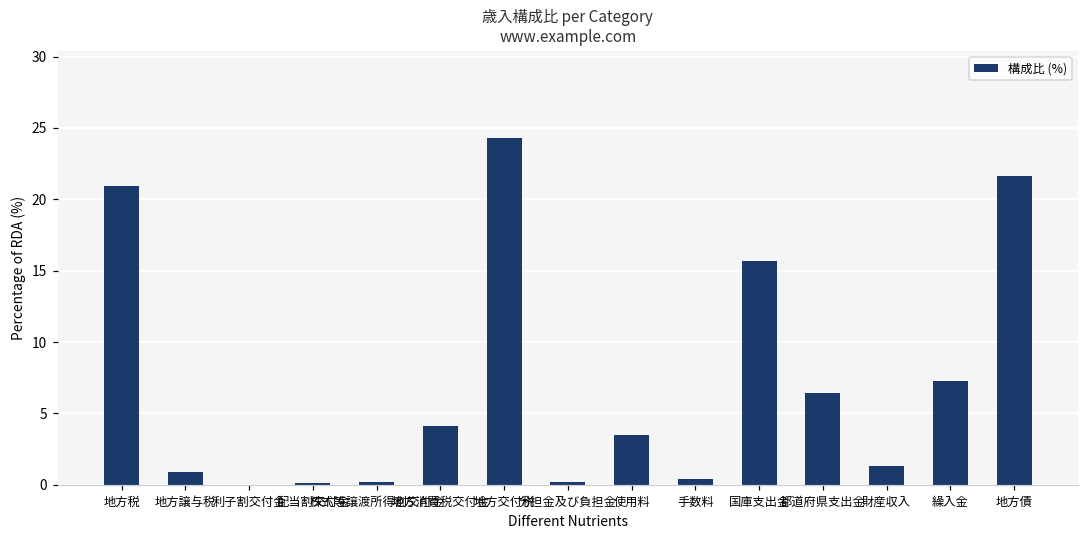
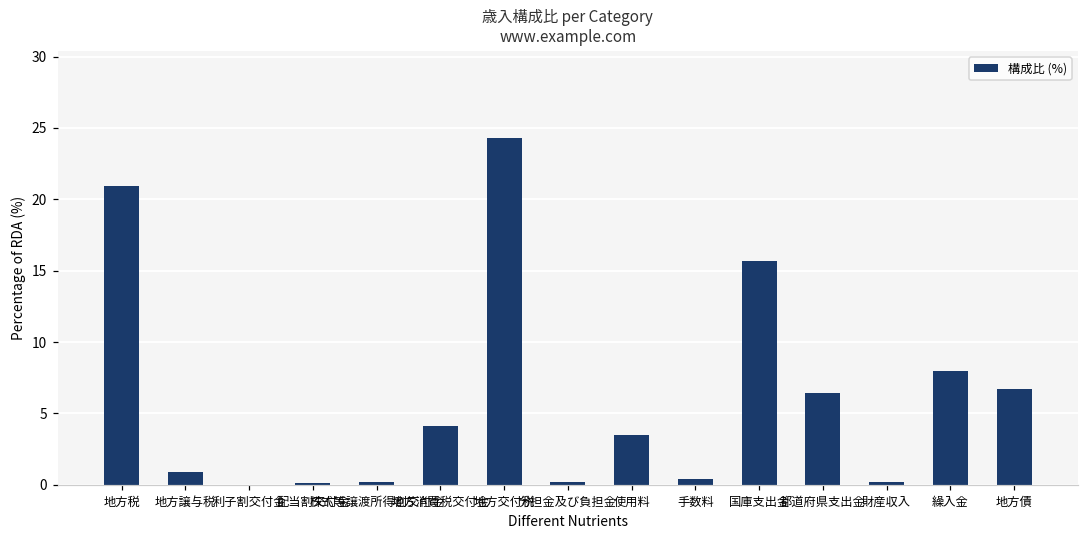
財産収入: 1.3 -> 0.2
繰入金: 7.3 -> 8.0
地方債: 21.6 -> 6.7
